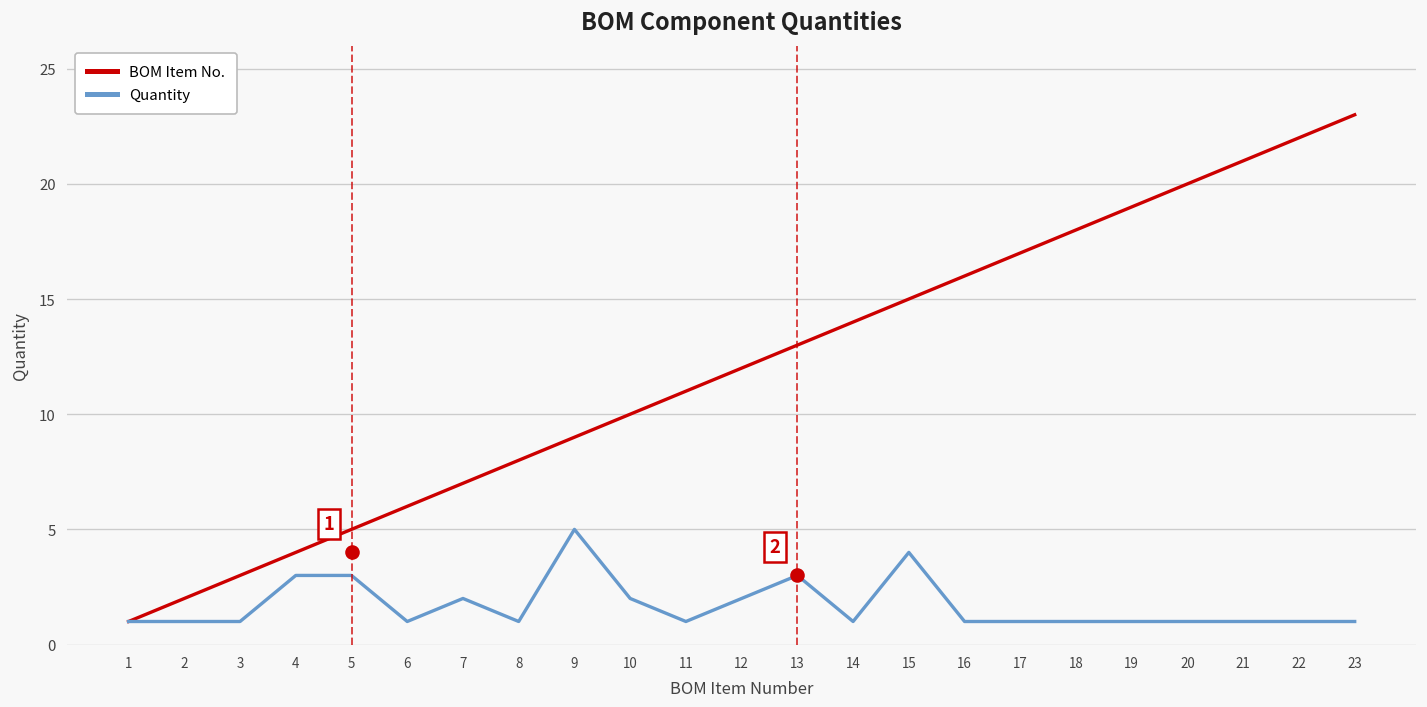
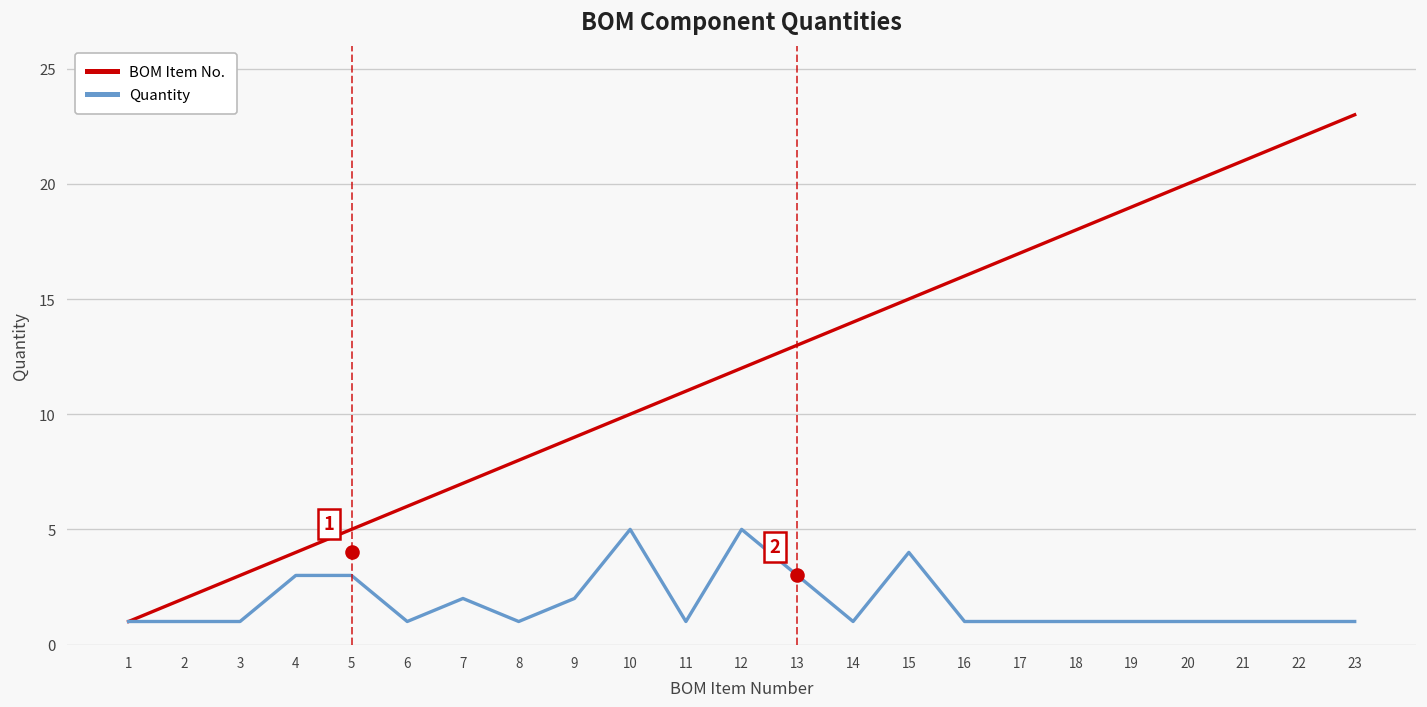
Quantity, 9: 5 -> 2
Quantity, 10: 2 -> 5
Quantity, 12: 2 -> 5
